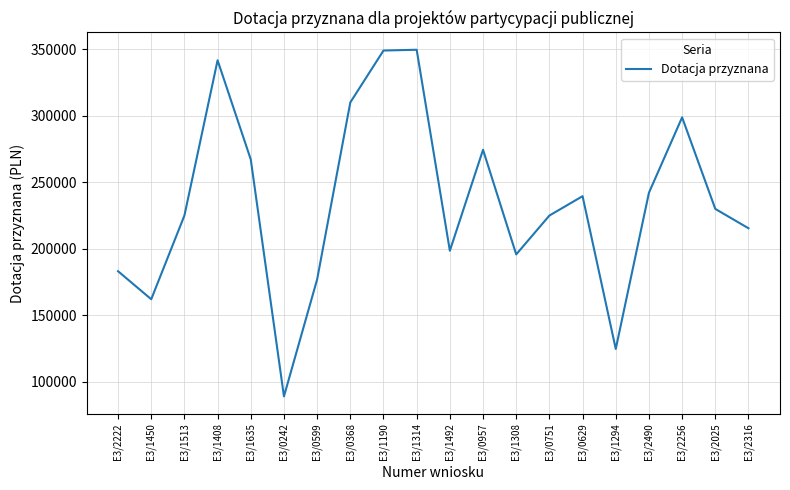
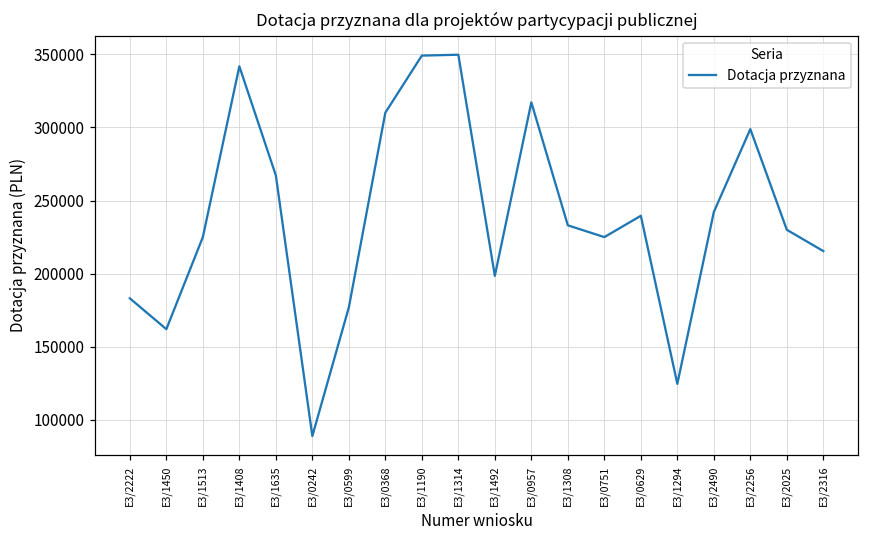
E3/0957: 275000 -> 317000
E3/1308: 196000 -> 233000
